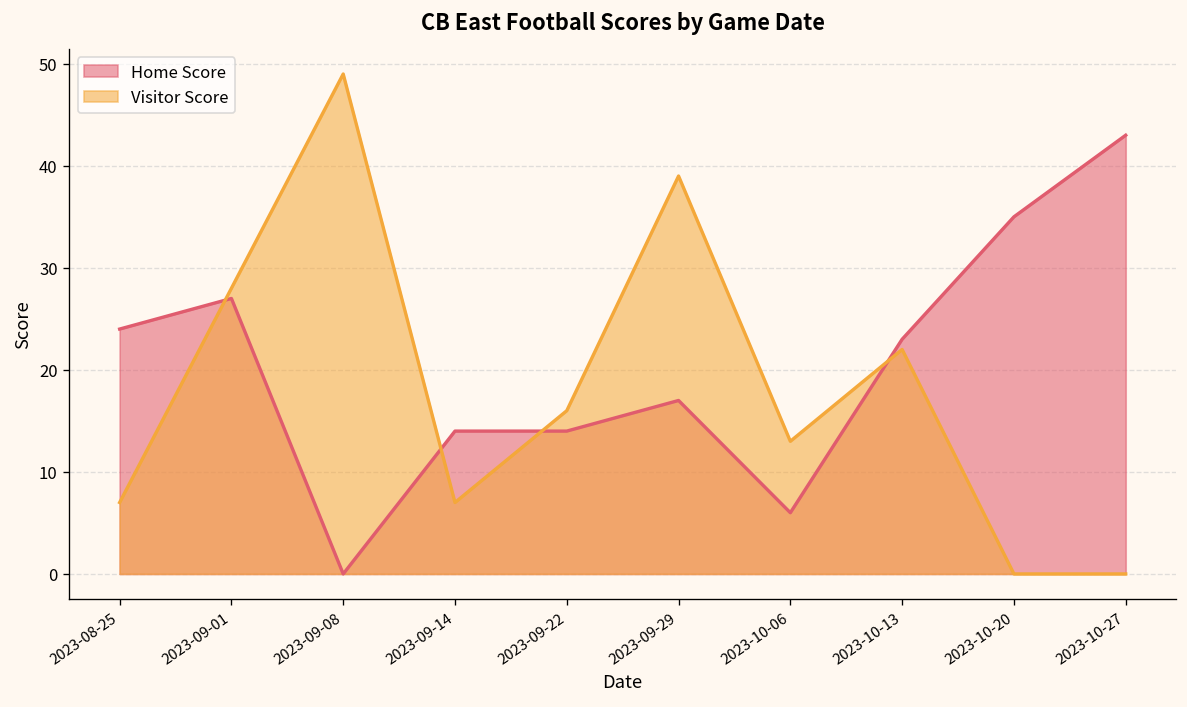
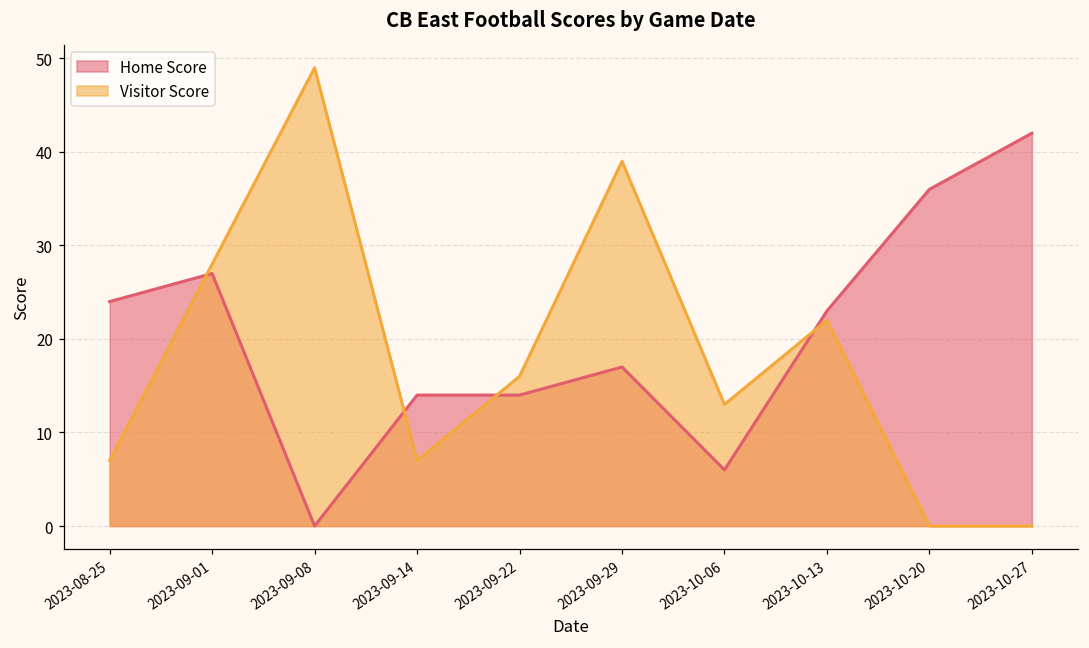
Home Score, 2023-10-20: 35 -> 36
Home Score, 2023-10-27: 43 -> 42
